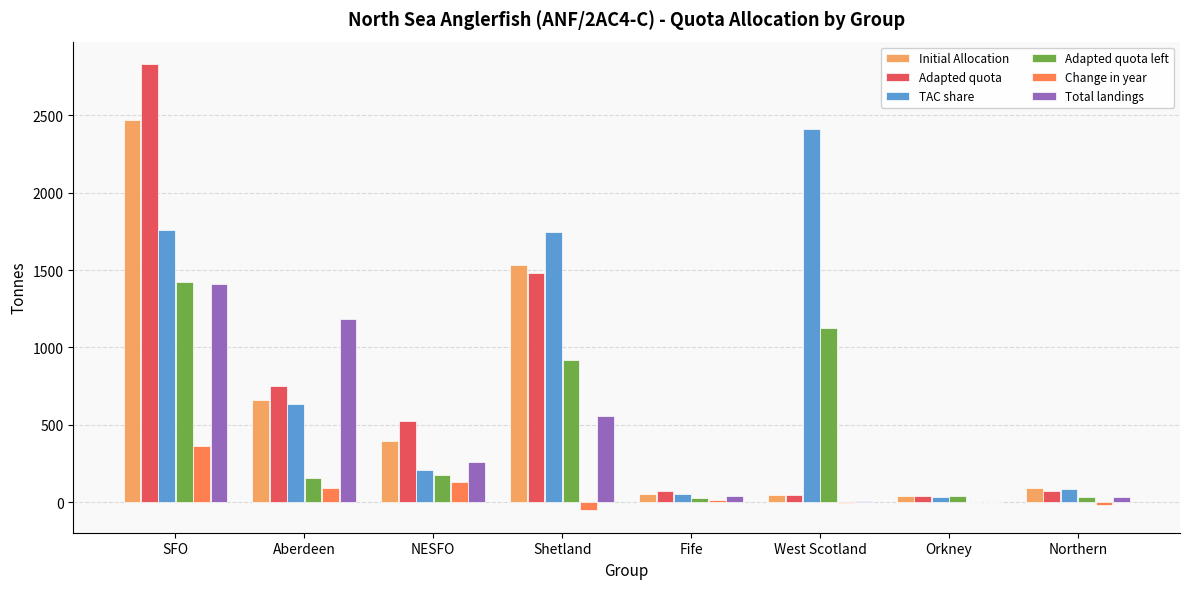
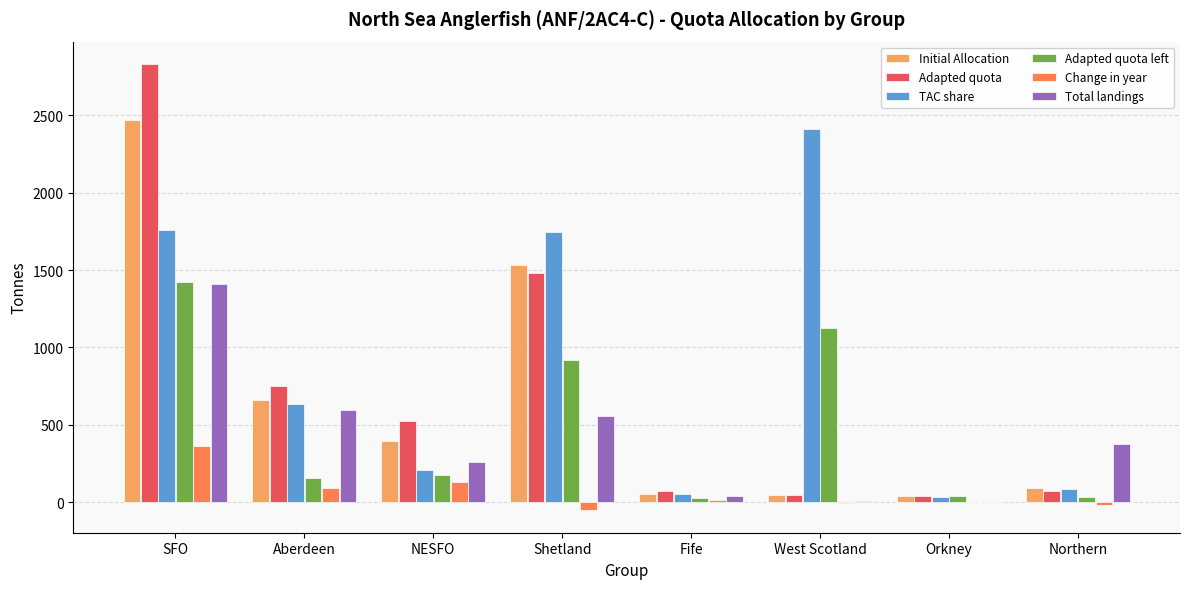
Total landings, Aberdeen: 1180 -> 590
Total landings, Northern: 40 -> 380
